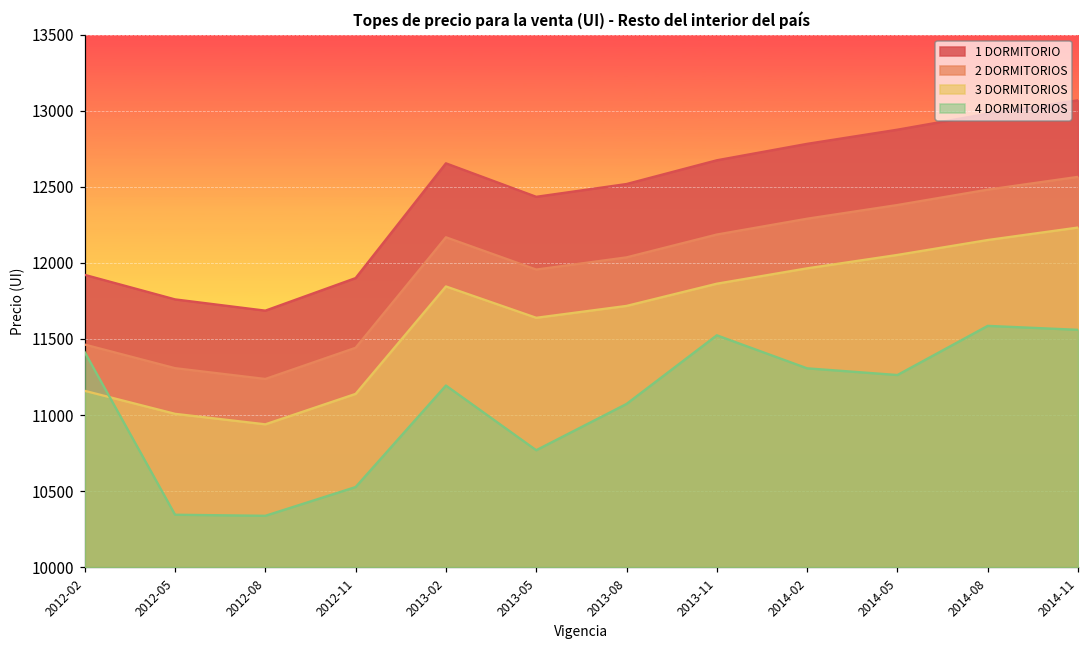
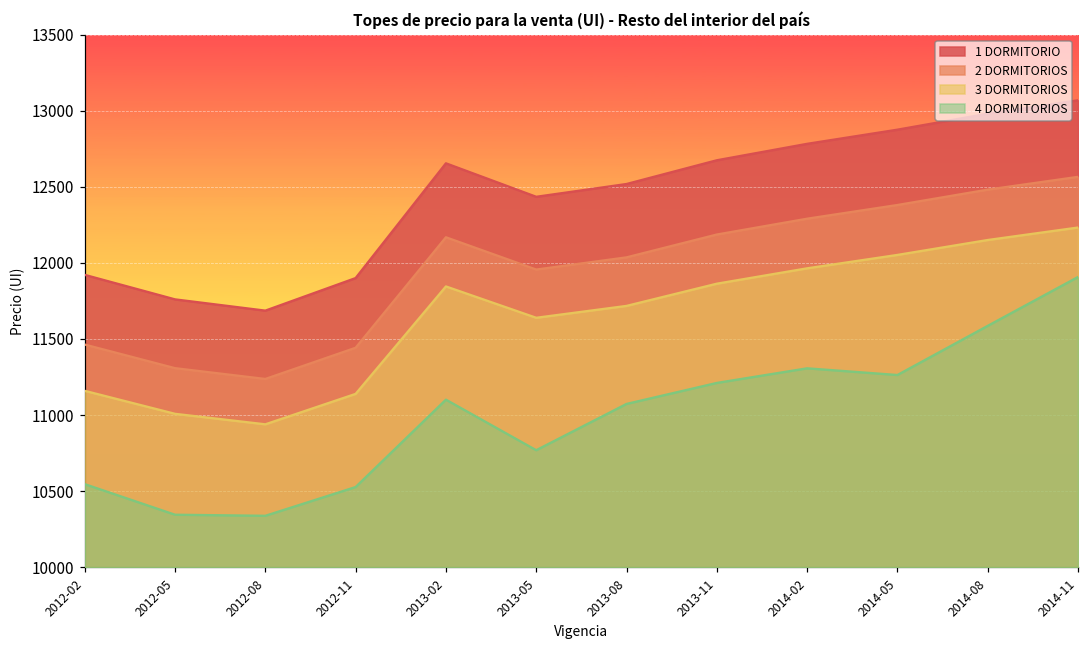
4 DORMITORIOS, 2012-02: 11410 -> 10550
4 DORMITORIOS, 2013-02: 11190 -> 11100
4 DORMITORIOS, 2013-11: 11520 -> 11210
4 DORMITORIOS, 2014-11: 11560 -> 11910
